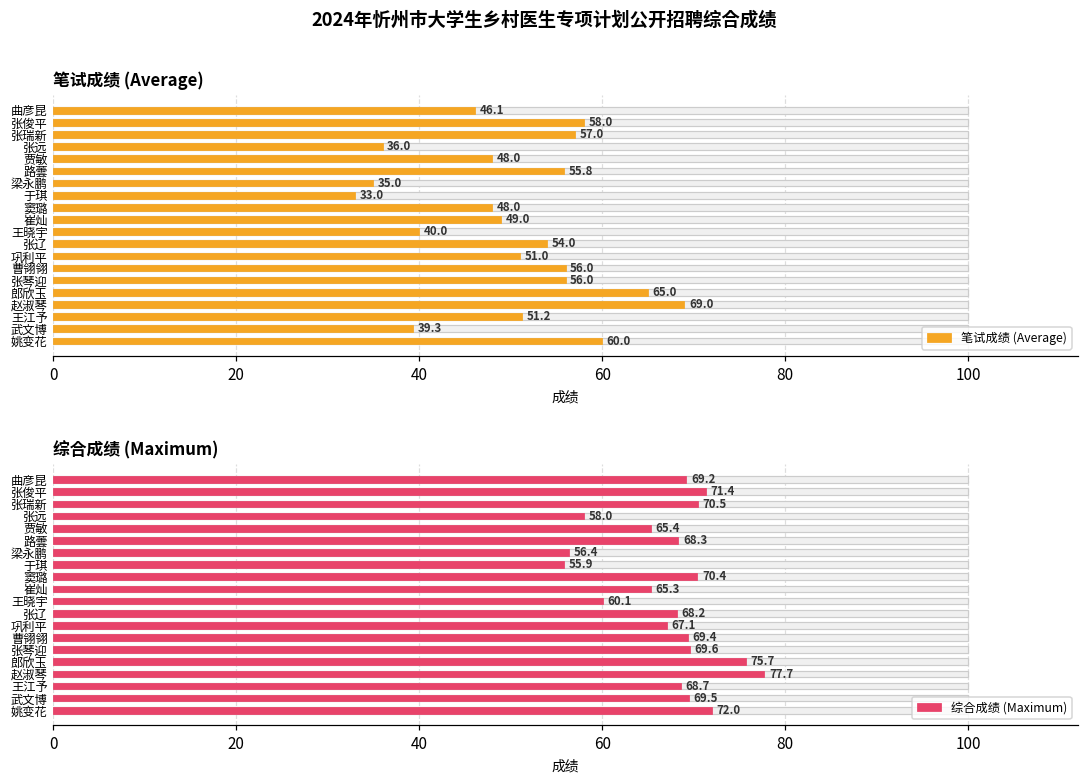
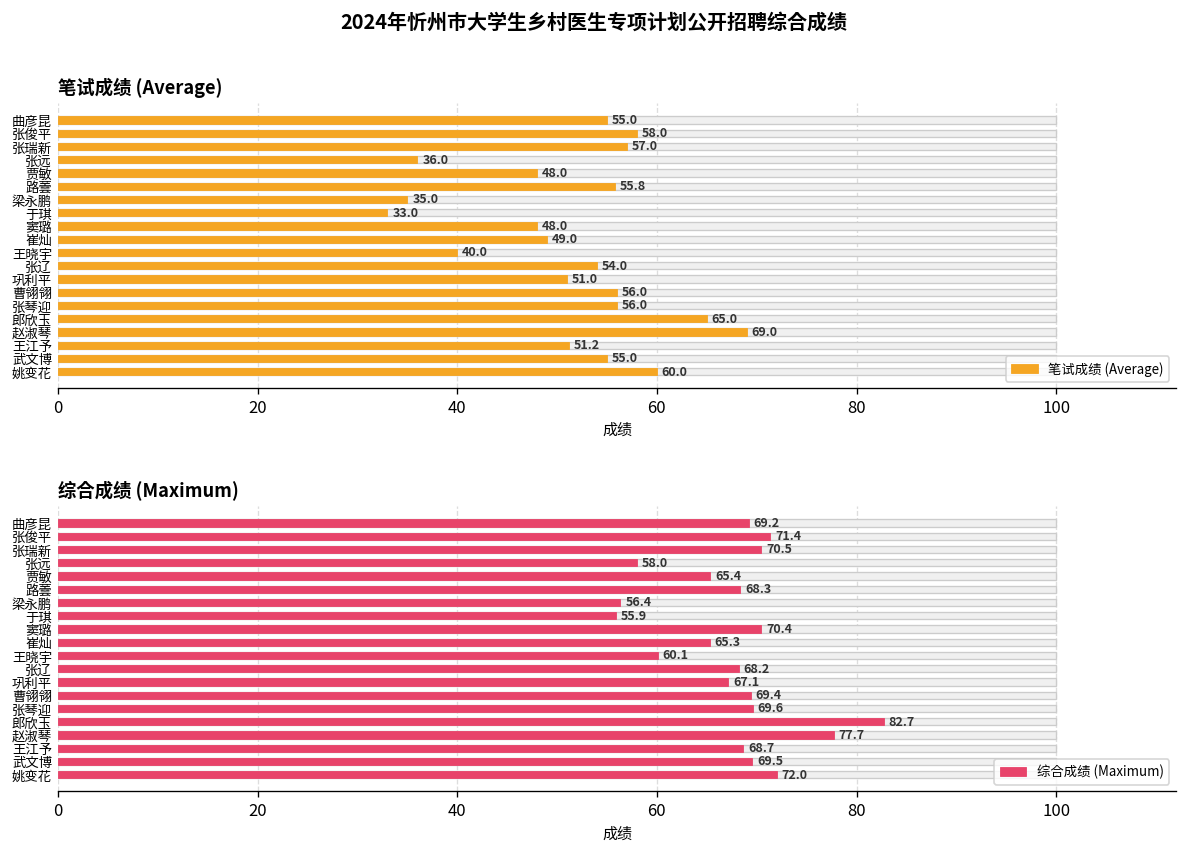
笔试成绩 (Average), 笔试成绩 (Average), 曲彦昆: 46.1 -> 55.0
笔试成绩 (Average), 笔试成绩 (Average), 武文博: 39.3 -> 55.0
综合成绩 (Maximum), 综合成绩 (Maximum), 郎欣玉: 75.7 -> 82.7
